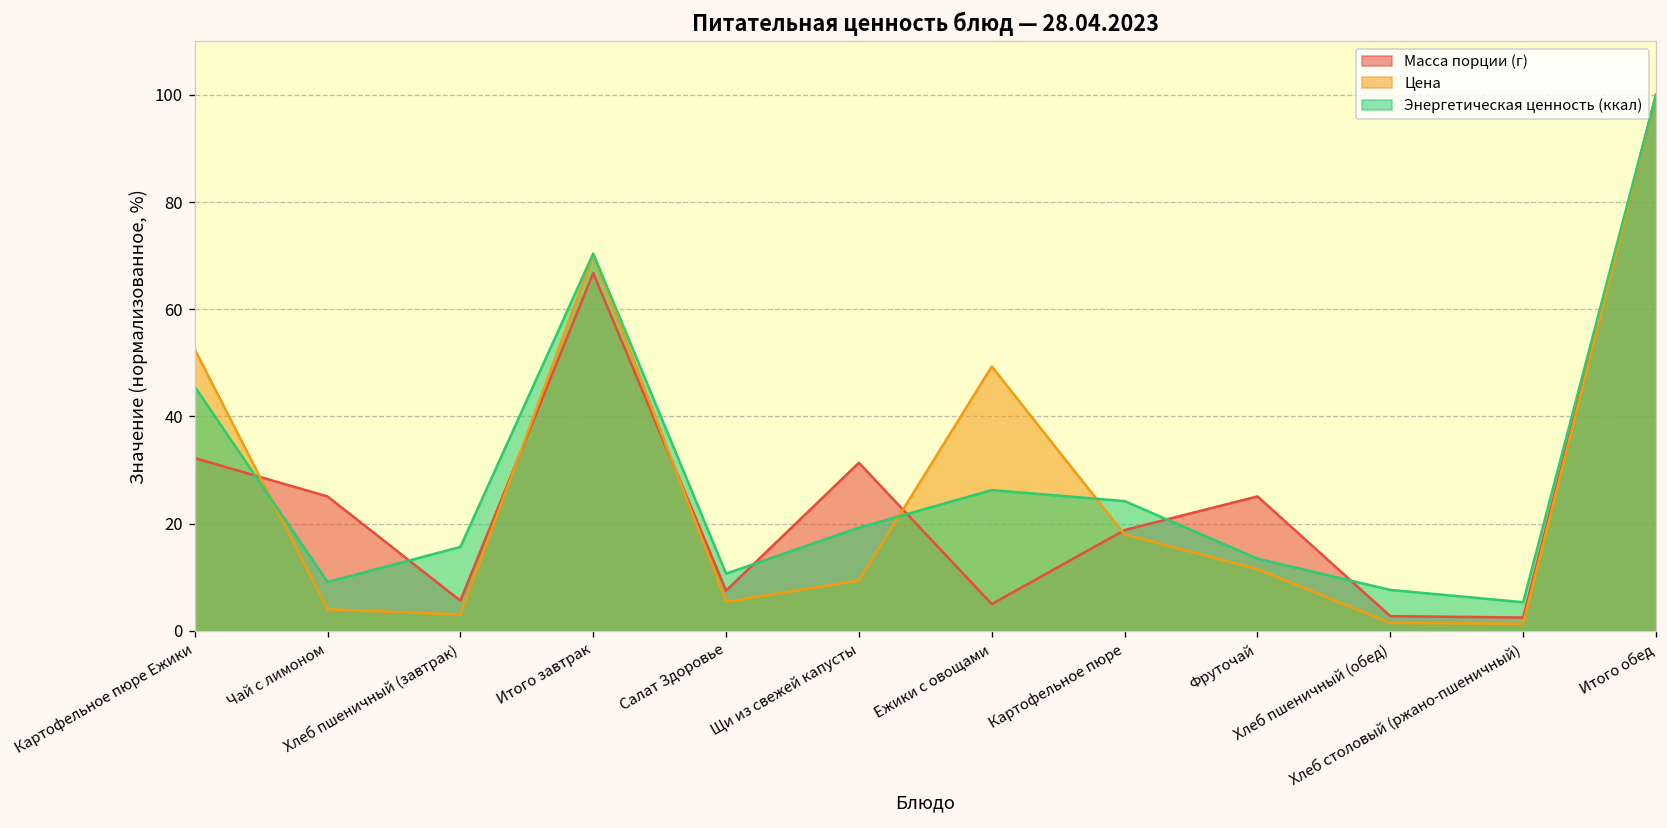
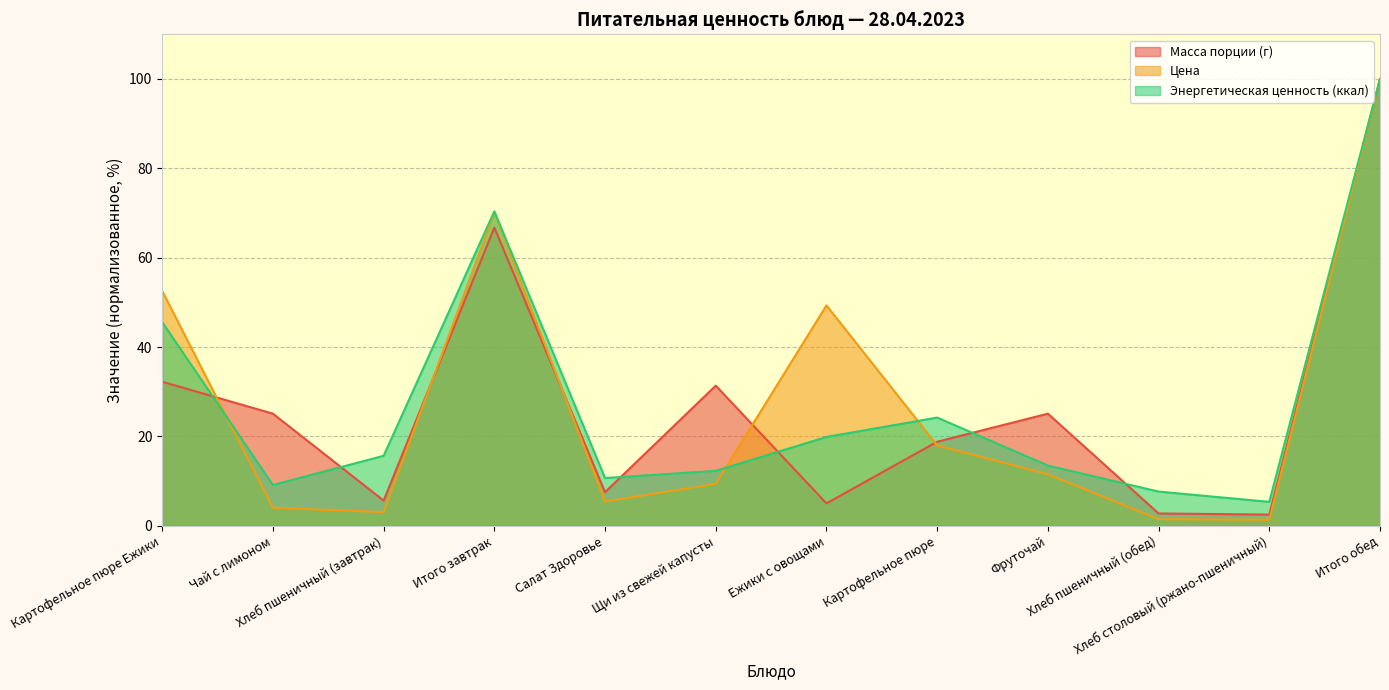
Энергетическая ценность (ккал), Щи из свежей капусты: 19 -> 12
Энергетическая ценность (ккал), Ежики с овощами: 26 -> 20
